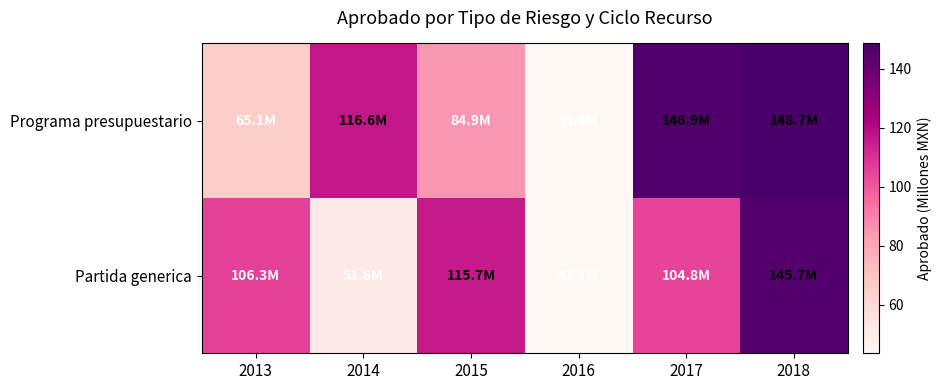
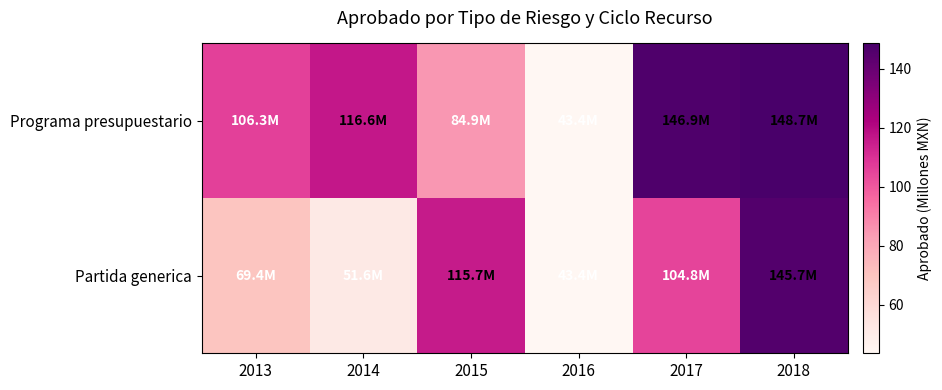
Programa presupuestario, 2013: 65.1M -> 106.3M
Partida generica, 2013: 106.3M -> 69.4M
